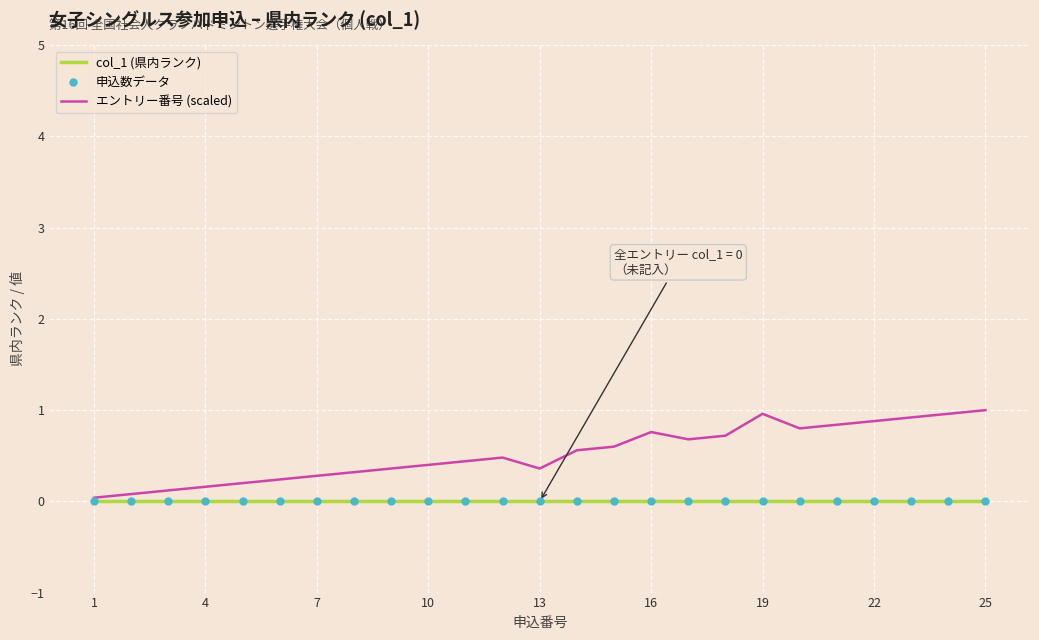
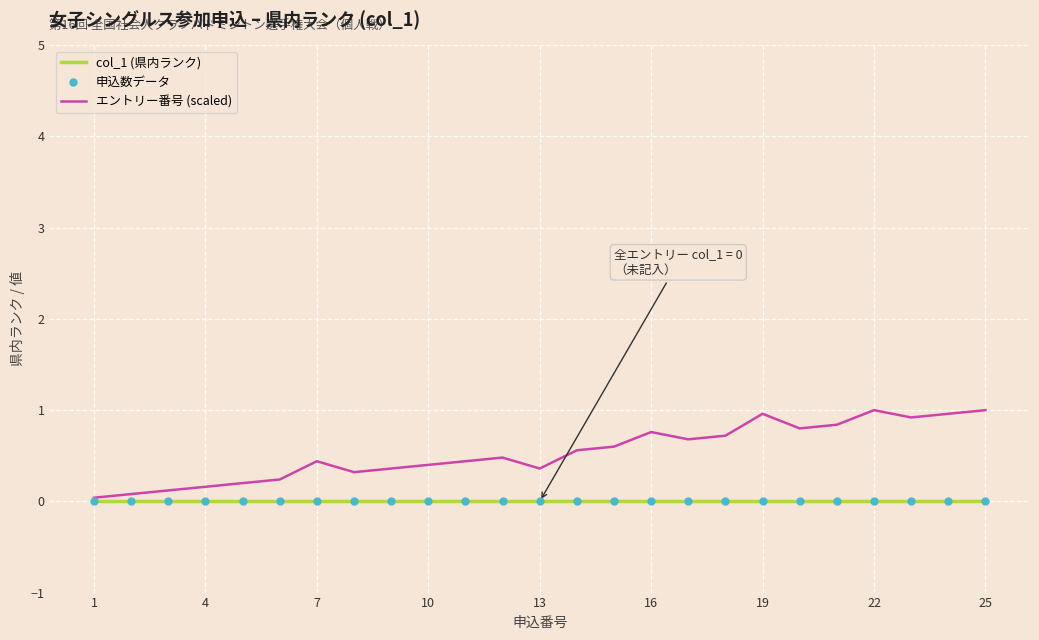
エントリー番号 (scaled), 7: 0.3 -> 0.4
エントリー番号 (scaled), 22: 0.9 -> 1.0
